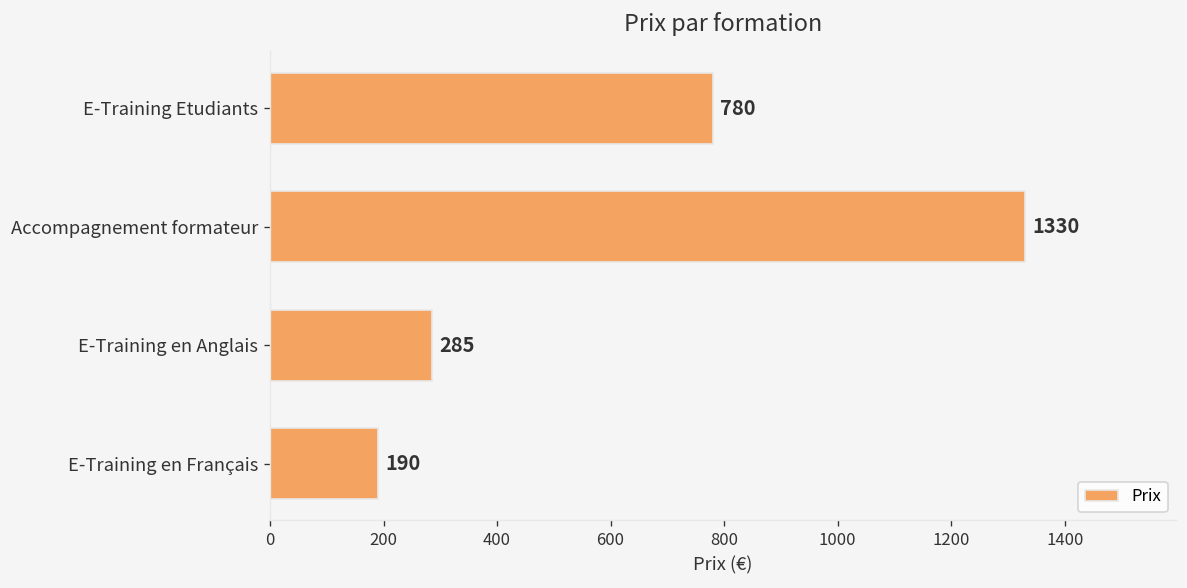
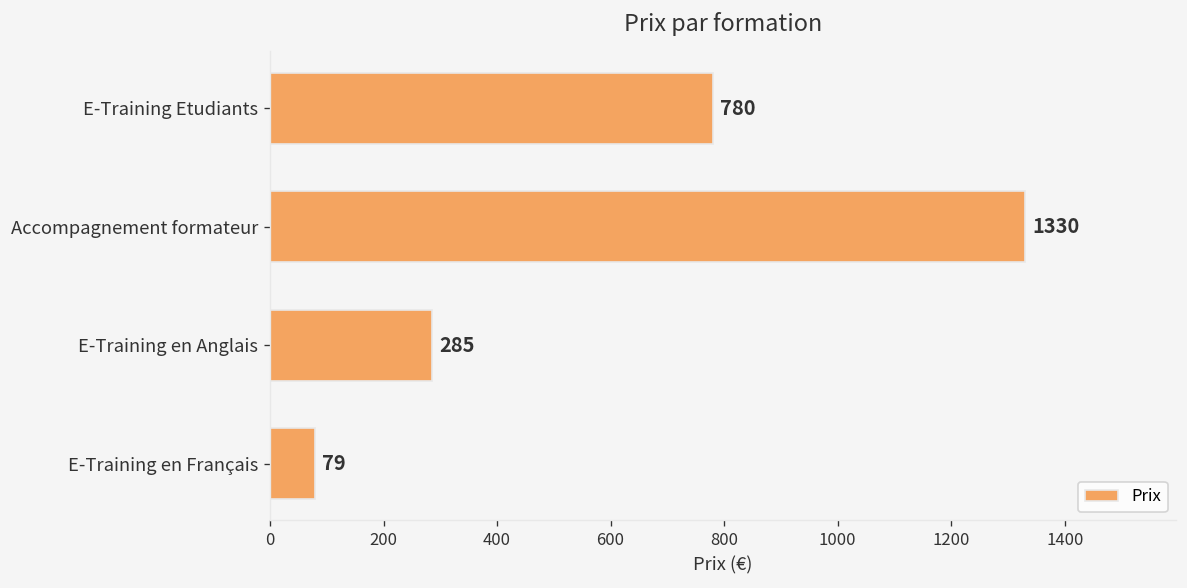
E-Training en Français: 190 -> 79
